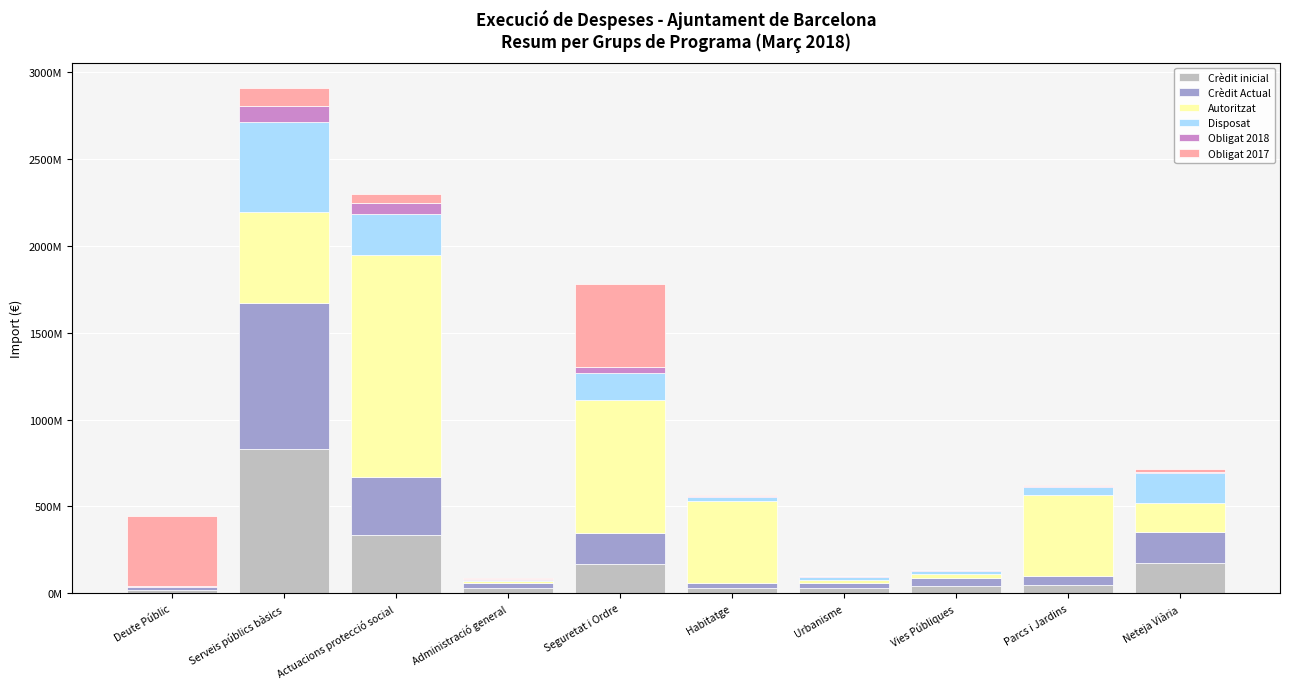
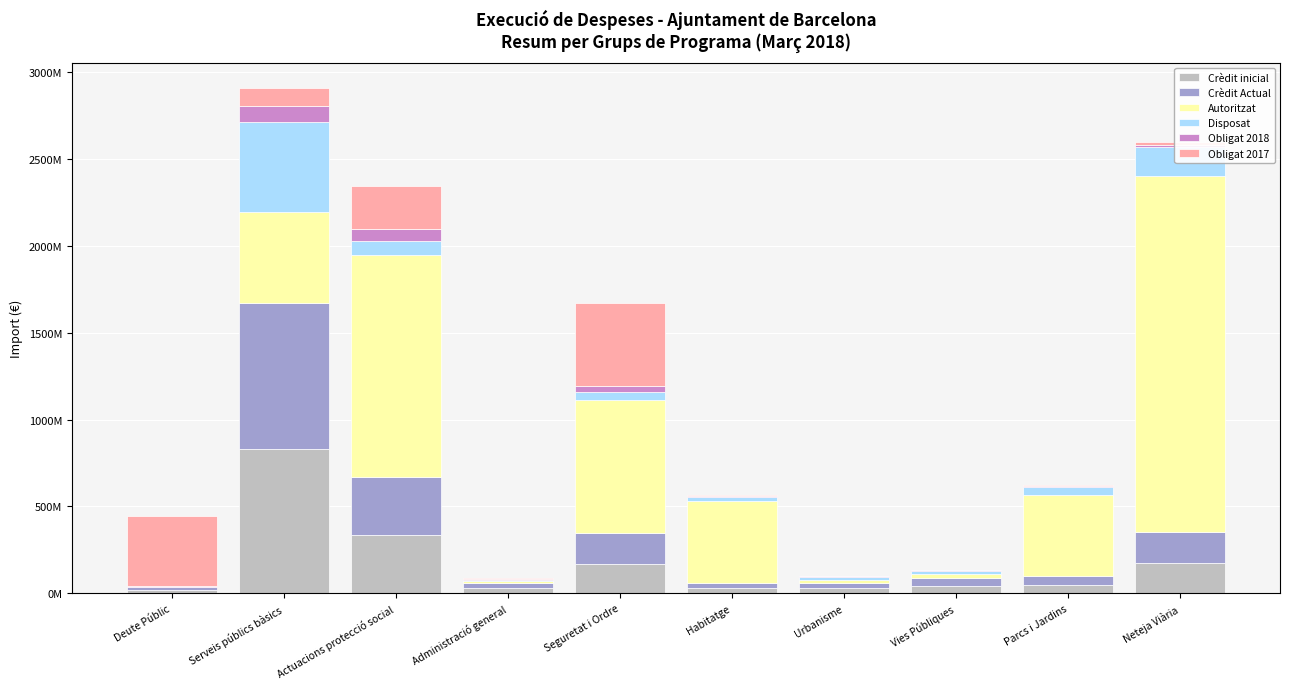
Disposat, Actuacions protecció social: 240000000 -> 80000000
Obligat 2017, Actuacions protecció social: 50000000 -> 250000000
Disposat, Seguretat i Ordre: 150000000 -> 40000000
Autoritzat, Neteja Viària: 170000000 -> 2050000000
